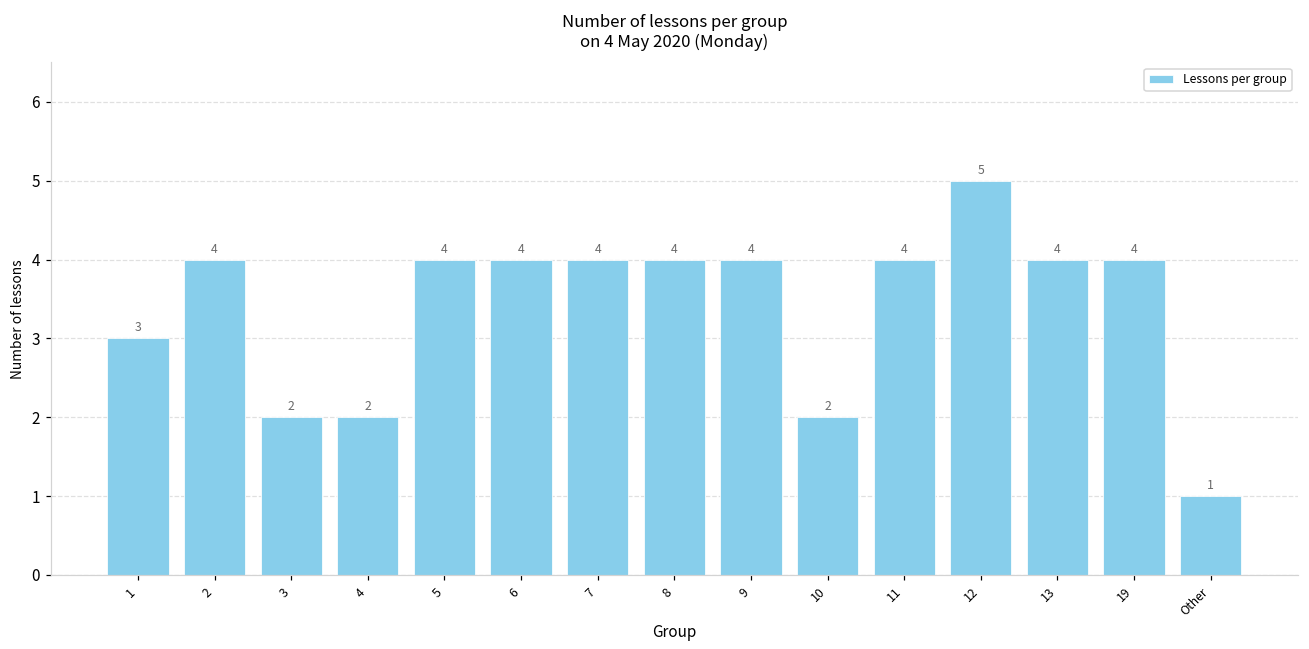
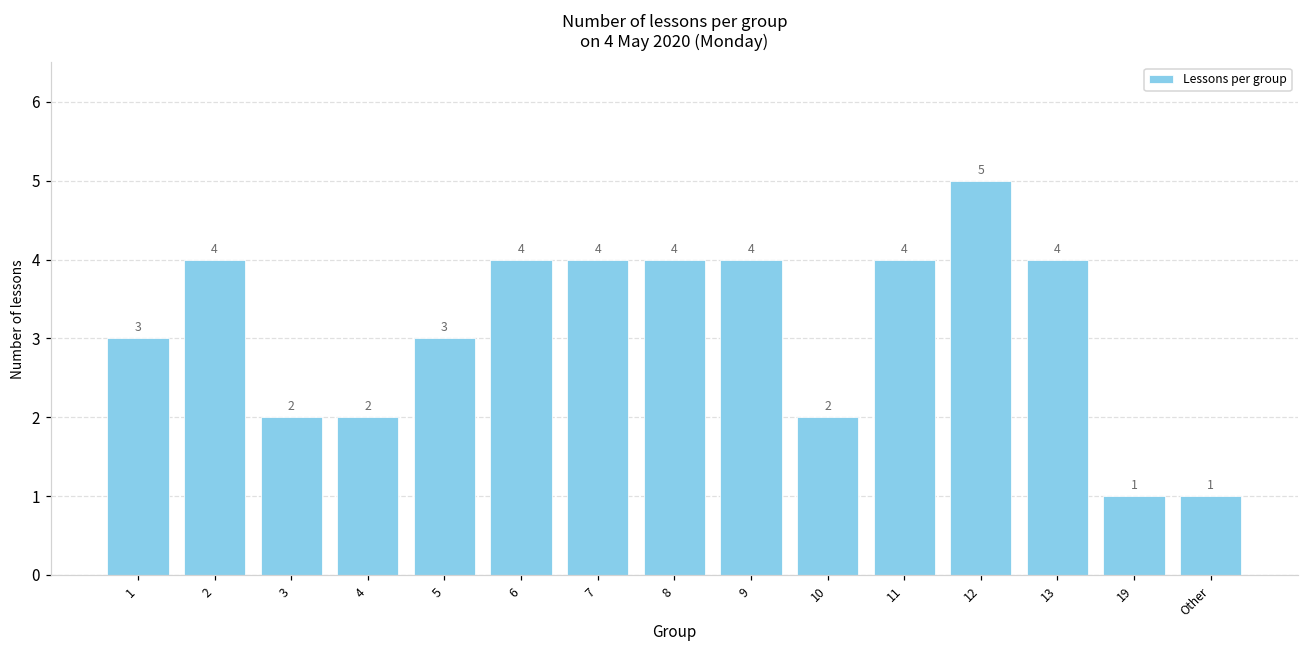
5: 4 -> 3
19: 4 -> 1
